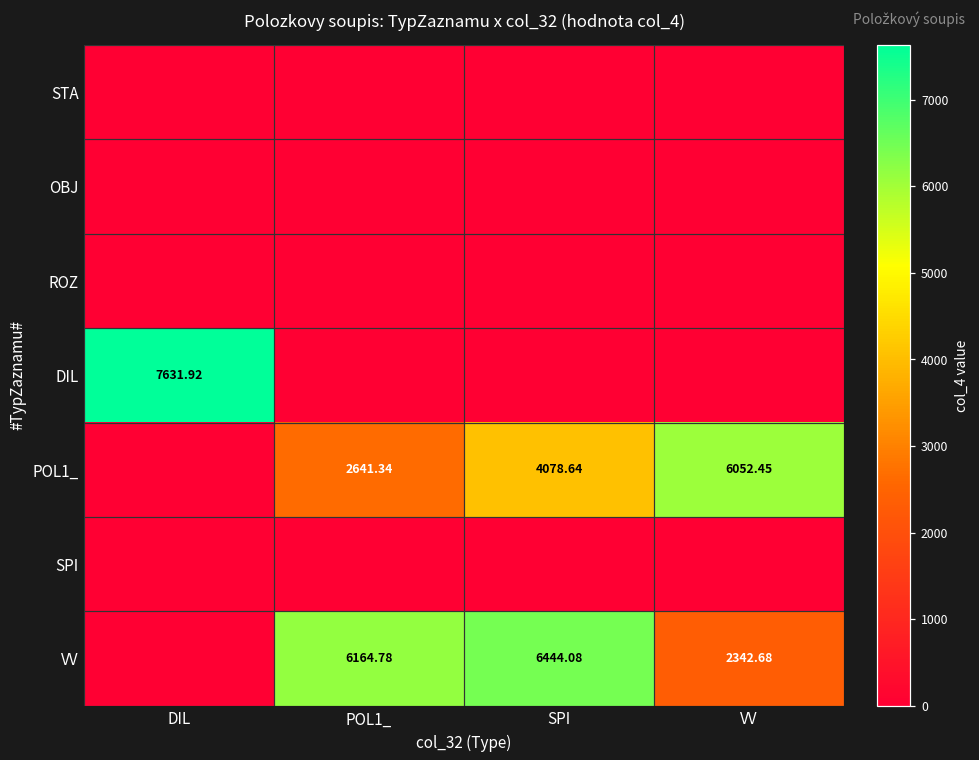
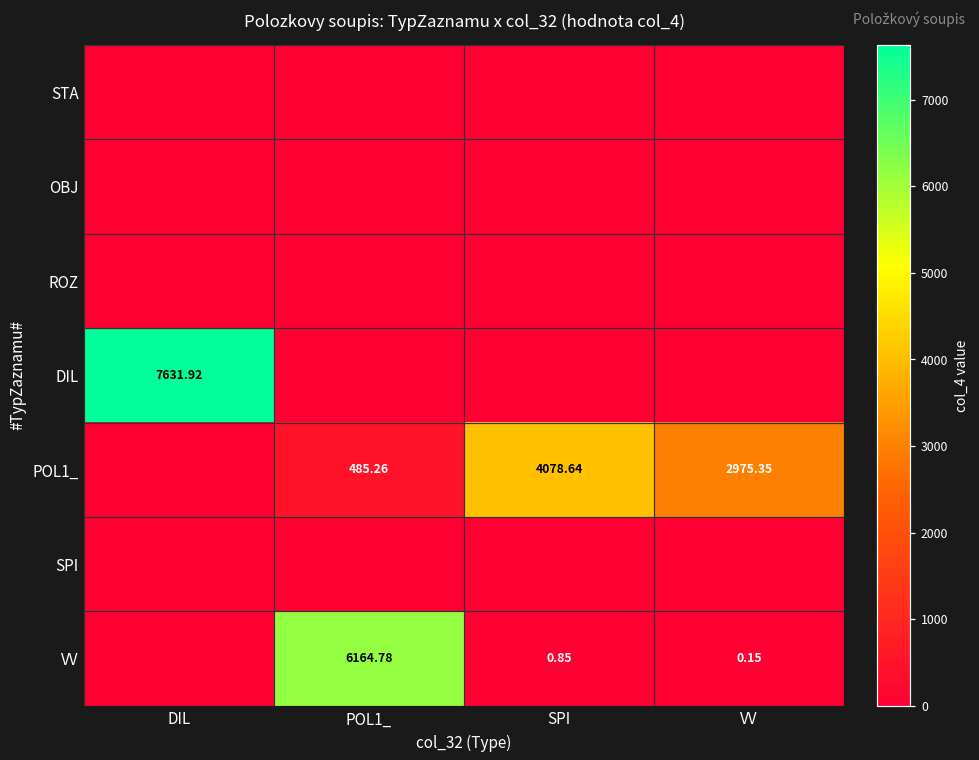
POL1_, POL1_: 2641.34 -> 485.26
POL1_, VV: 6052.45 -> 2975.35
VV, SPI: 6444.08 -> 0.85
VV, VV: 2342.68 -> 0.15
